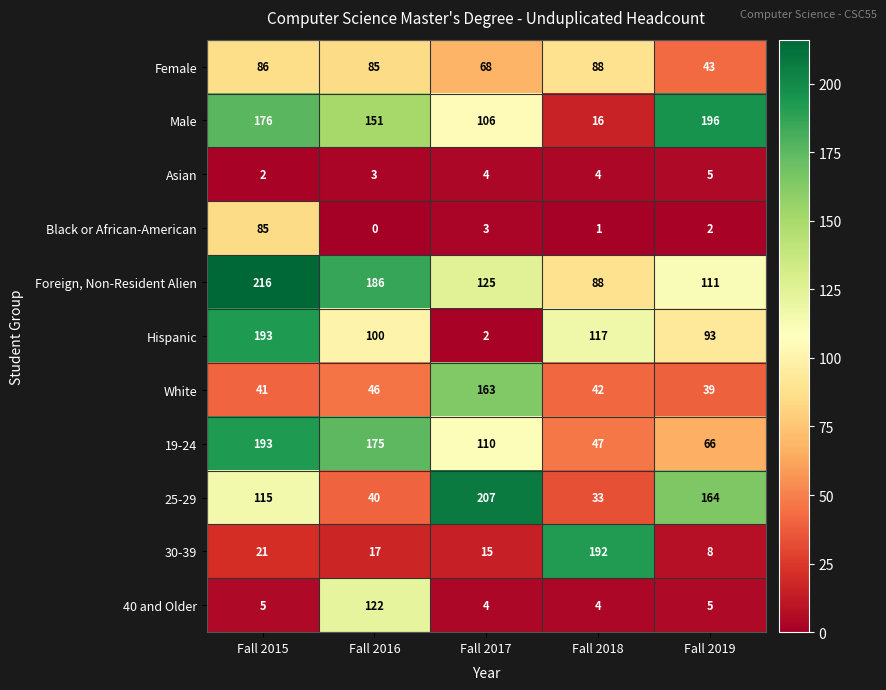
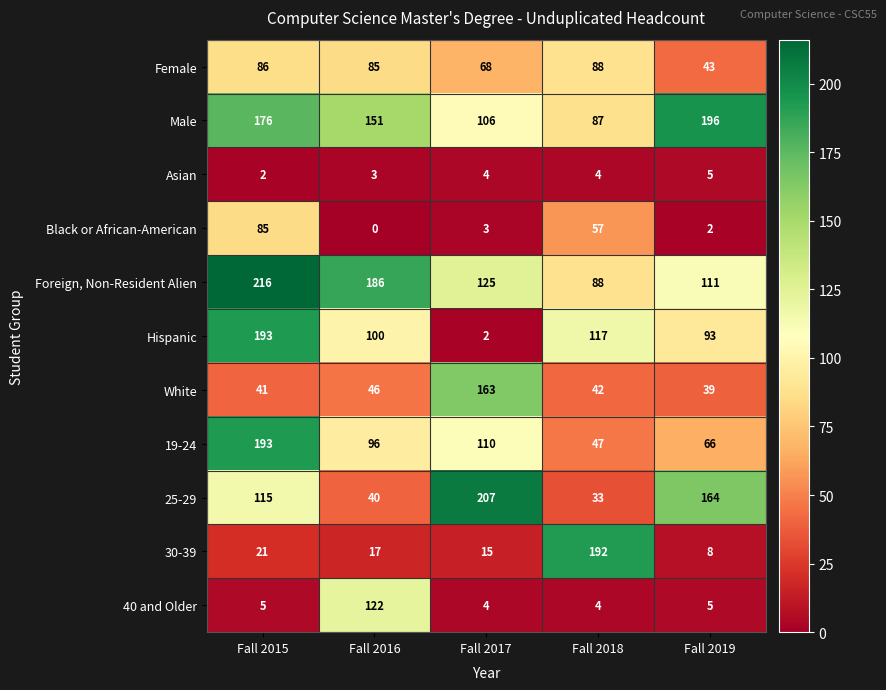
Male, Fall 2018: 16 -> 87
Black or African-American, Fall 2018: 1 -> 57
19-24, Fall 2016: 175 -> 96
